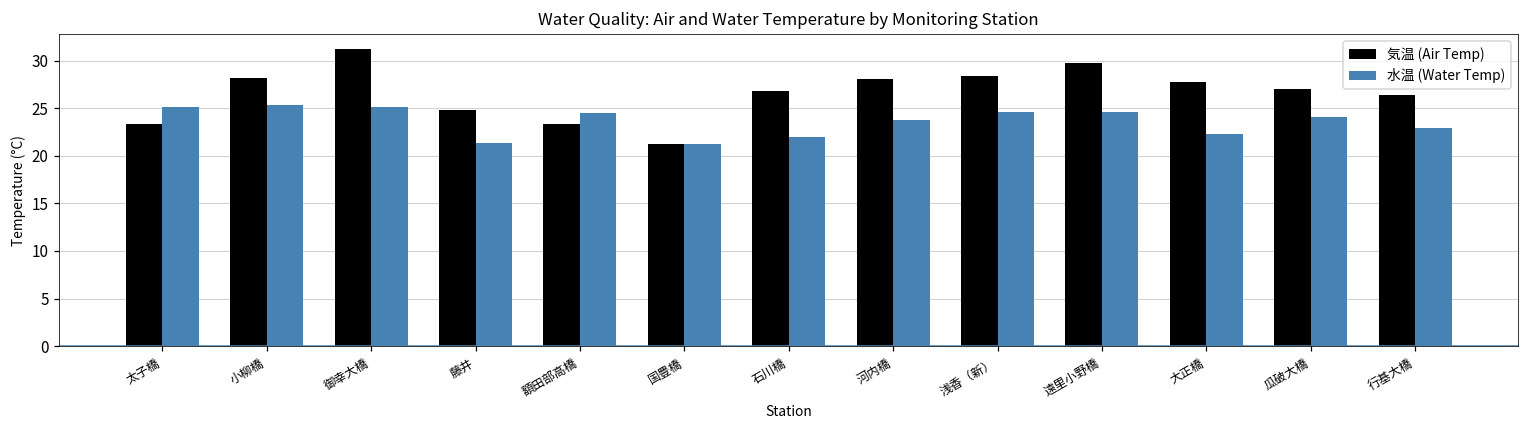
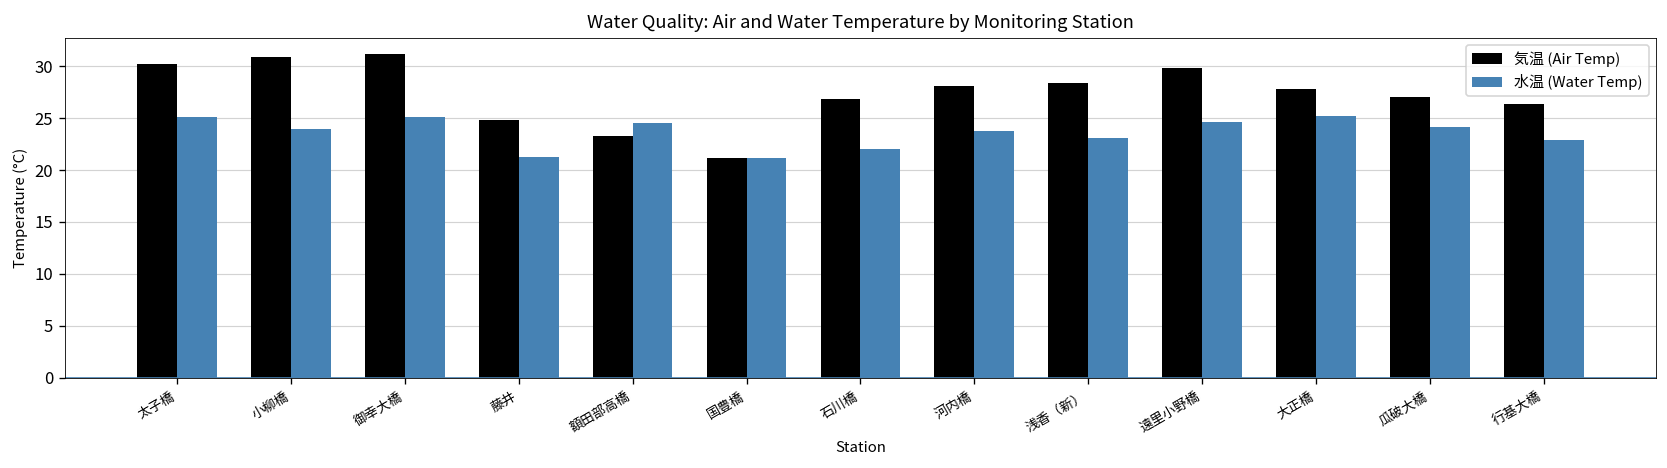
気温 (Air Temp), 太子橋: 23 -> 30
気温 (Air Temp), 小柳橋: 28 -> 31
水温 (Water Temp), 小柳橋: 25 -> 24
水温 (Water Temp), 浅香（新）: 25 -> 23
水温 (Water Temp), 大正橋: 22 -> 25
